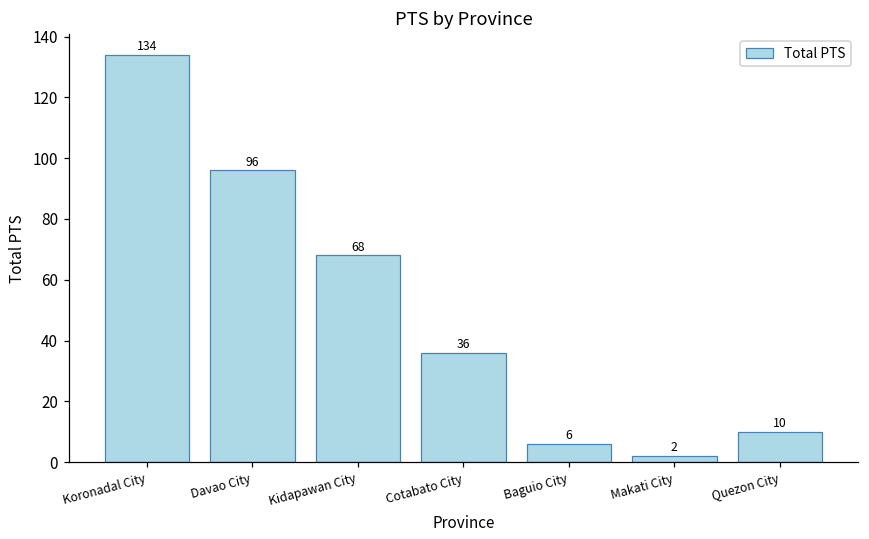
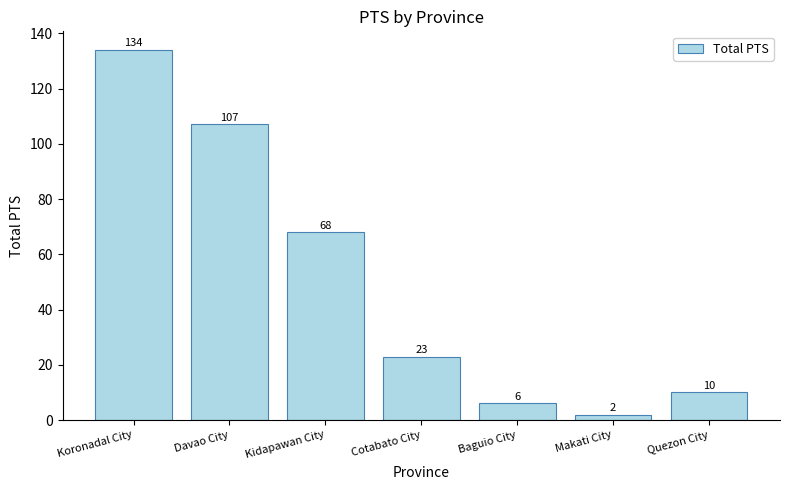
Davao City: 96 -> 107
Cotabato City: 36 -> 23
